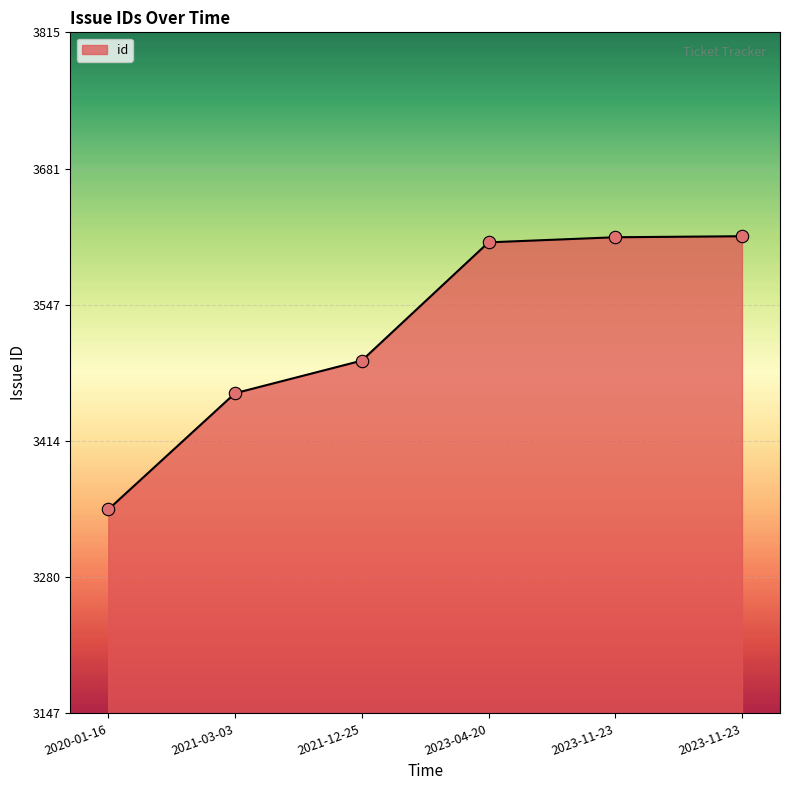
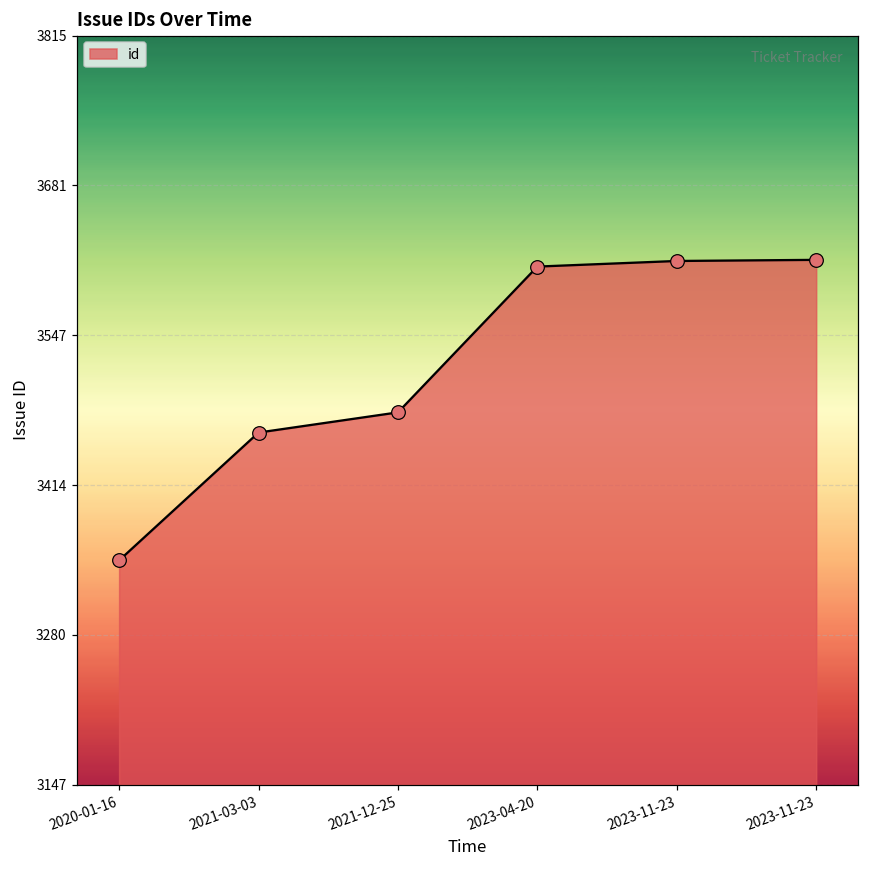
2021-12-25: 3493 -> 3479
